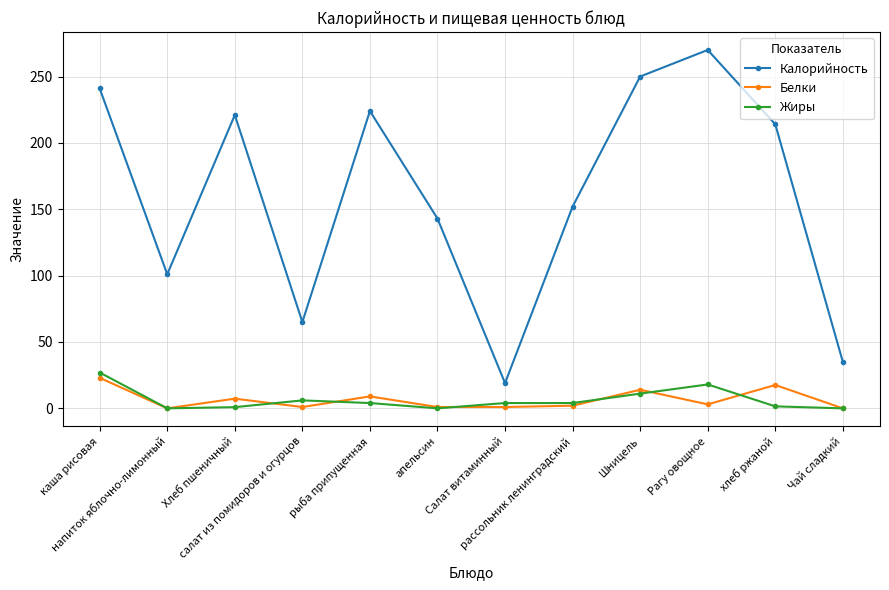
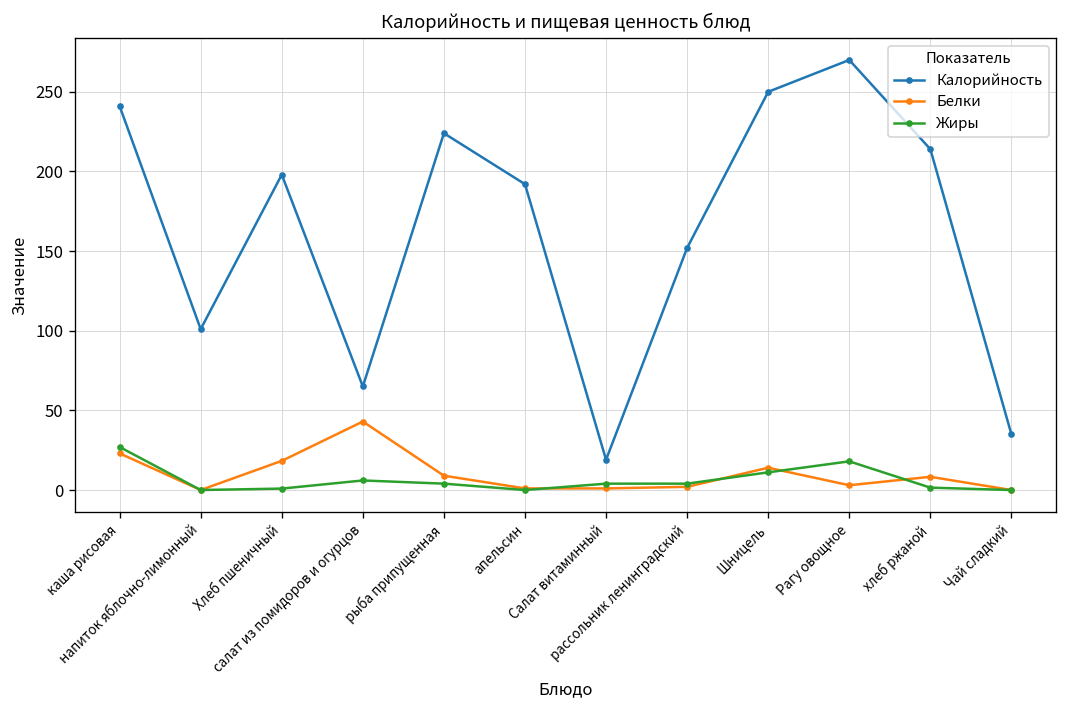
Калорийность, Хлеб пшеничный: 221 -> 198
Белки, Хлеб пшеничный: 7 -> 18
Белки, салат из помидоров и огурцов: 1 -> 43
Калорийность, апельсин: 143 -> 192
Белки, хлеб ржаной: 18 -> 8
